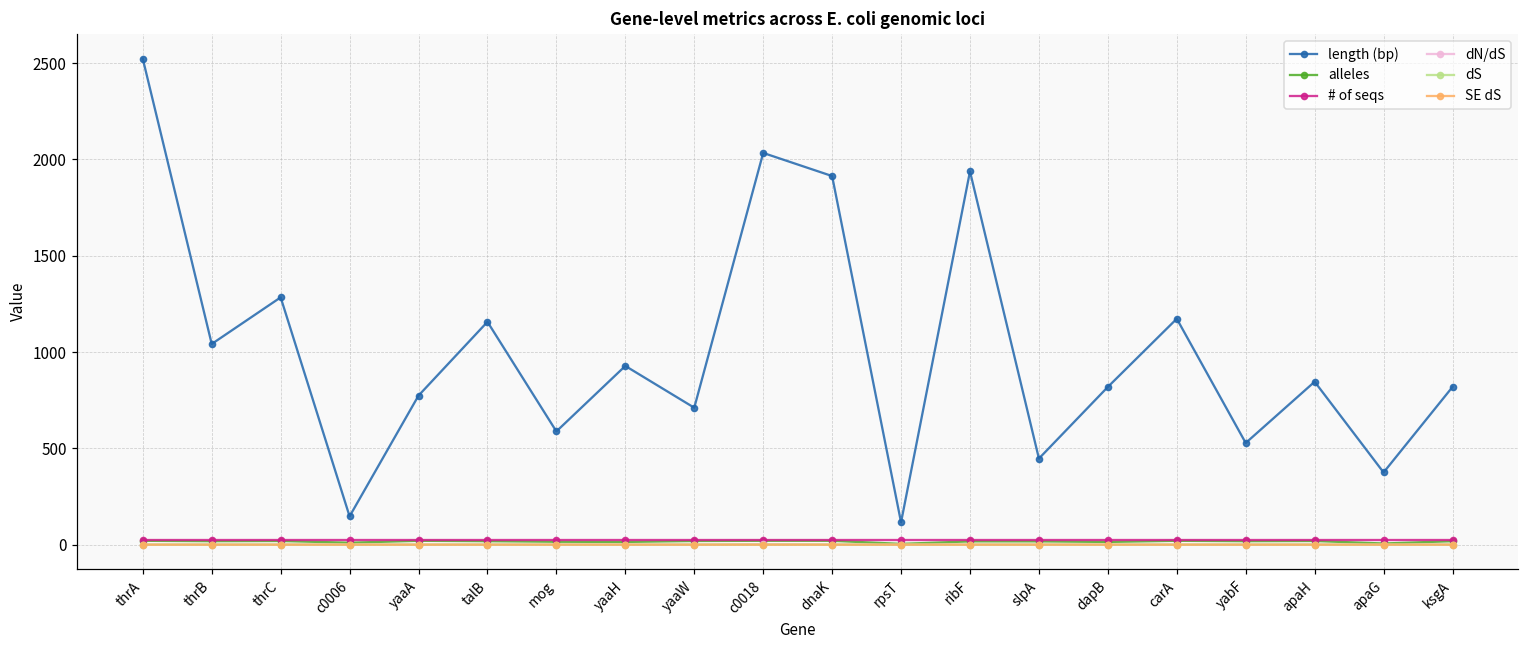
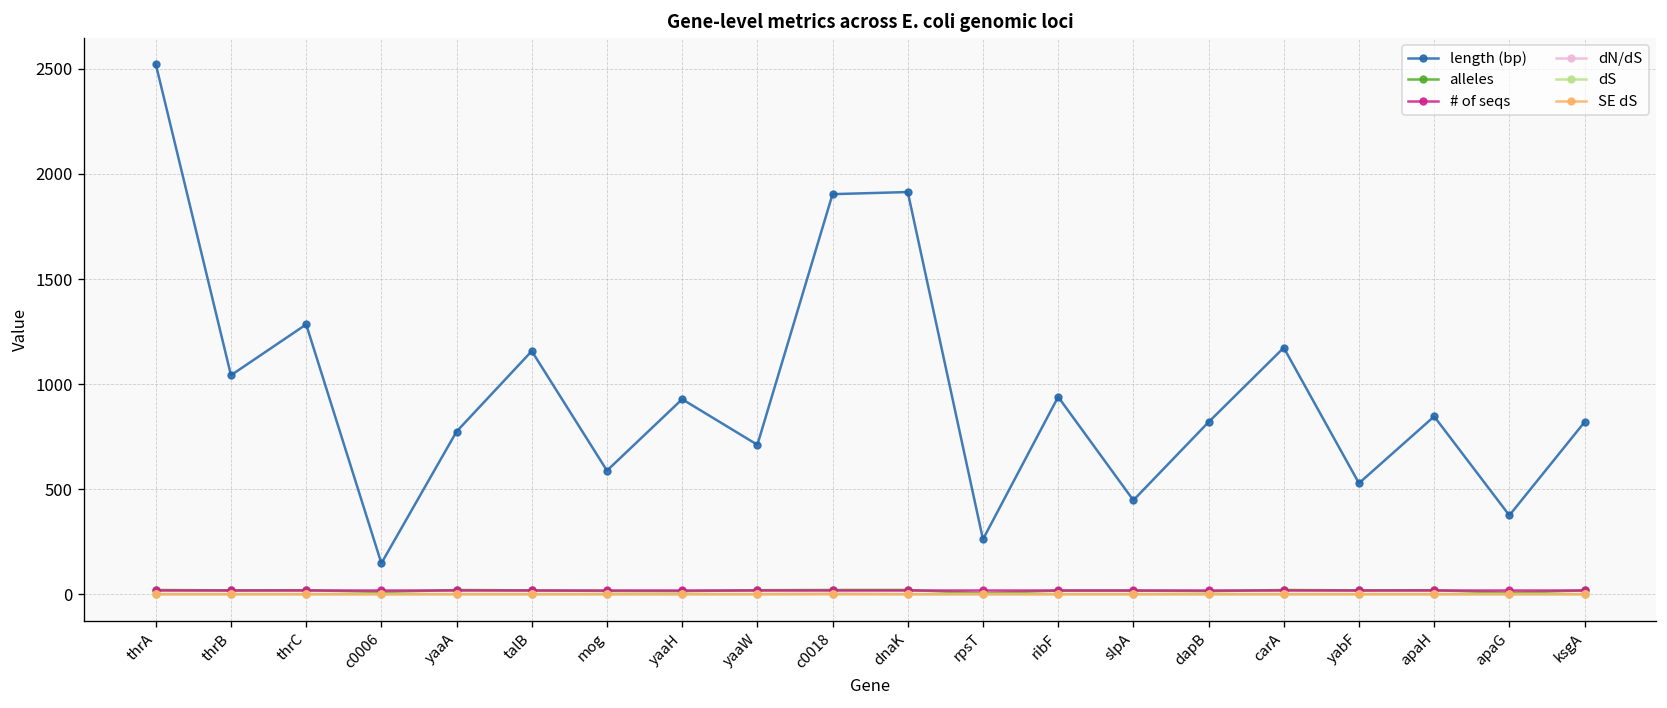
length (bp), c0018: 2030 -> 1900
length (bp), rpsT: 120 -> 260
length (bp), ribF: 1940 -> 940
